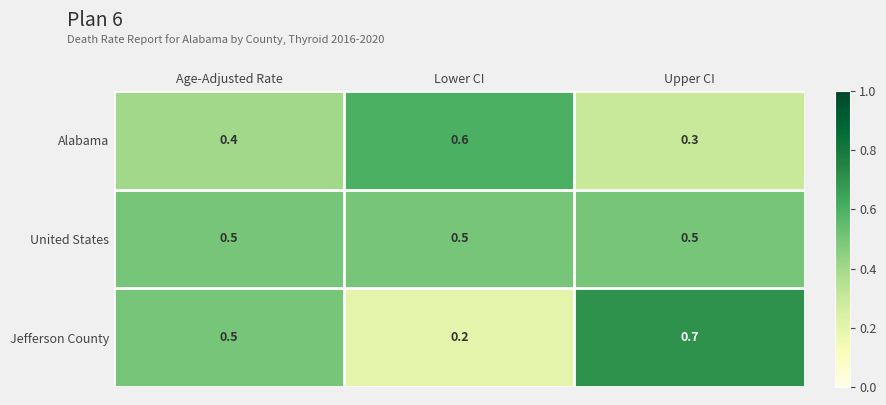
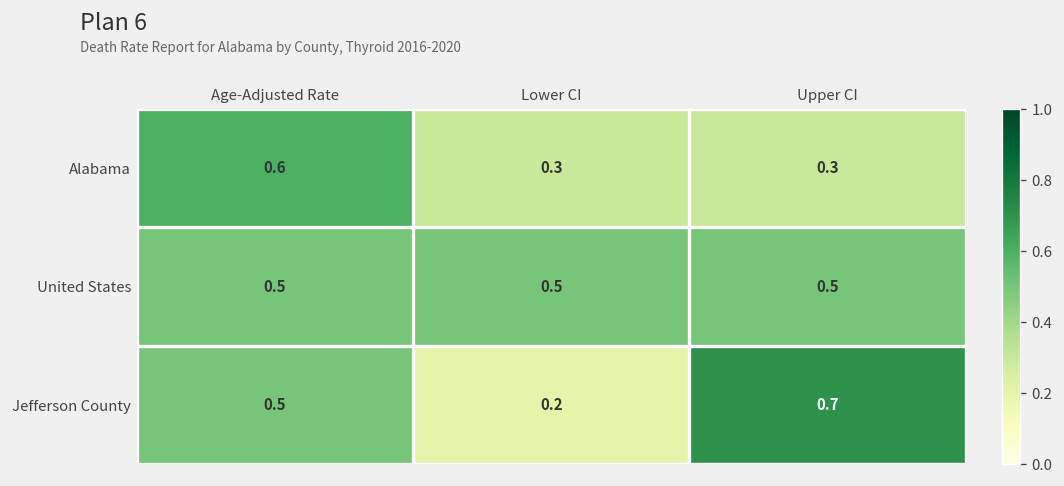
Alabama, Age-Adjusted Rate: 0.4 -> 0.6
Alabama, Lower CI: 0.6 -> 0.3
